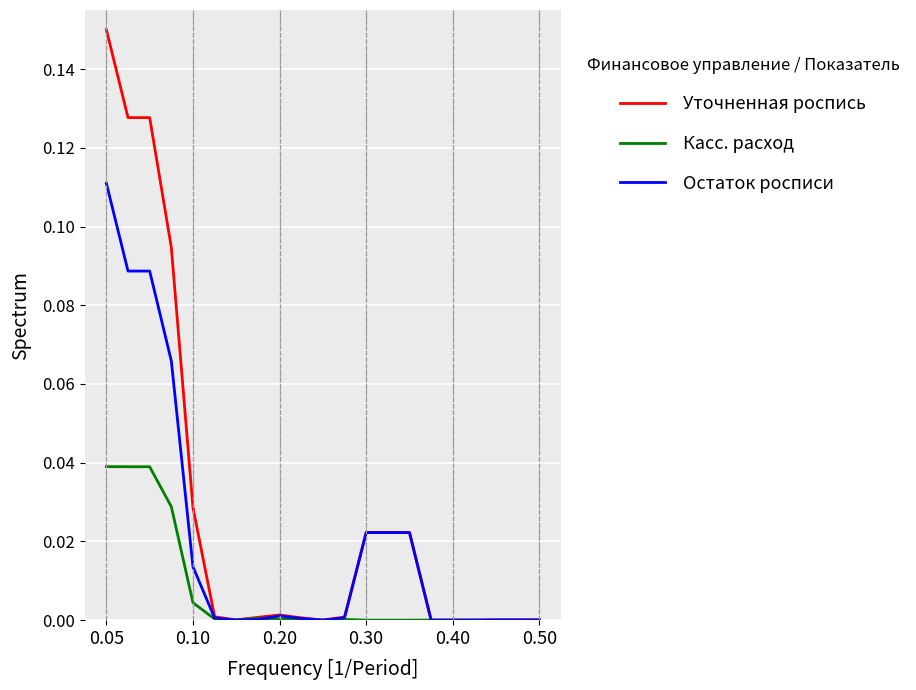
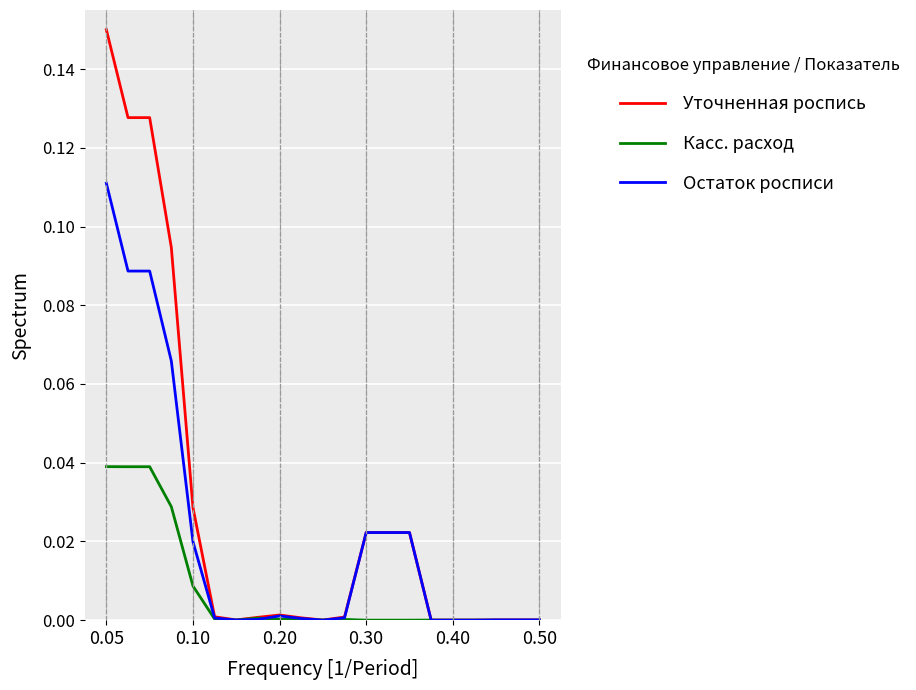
Касс. расход, 0.10: 0.004 -> 0.009
Остаток росписи, 0.10: 0.014 -> 0.020
